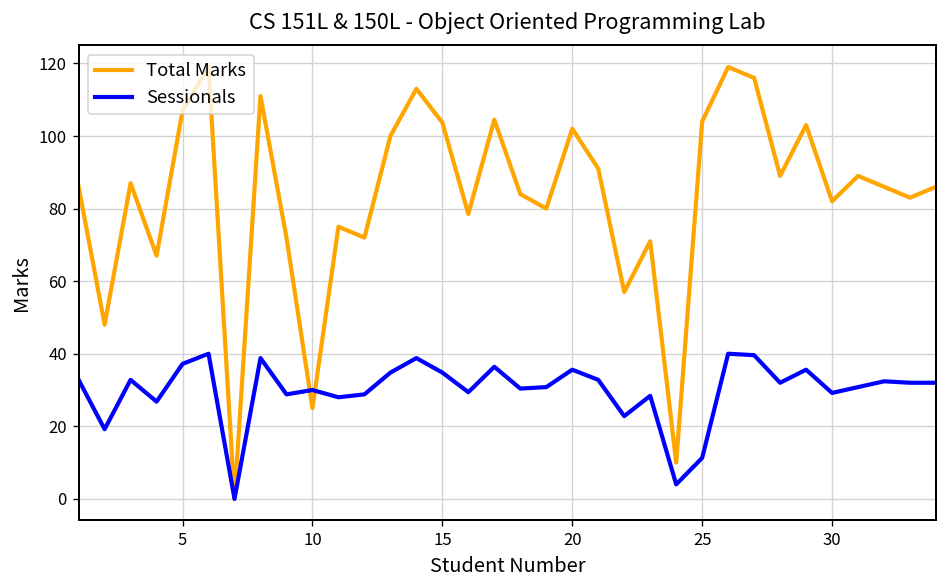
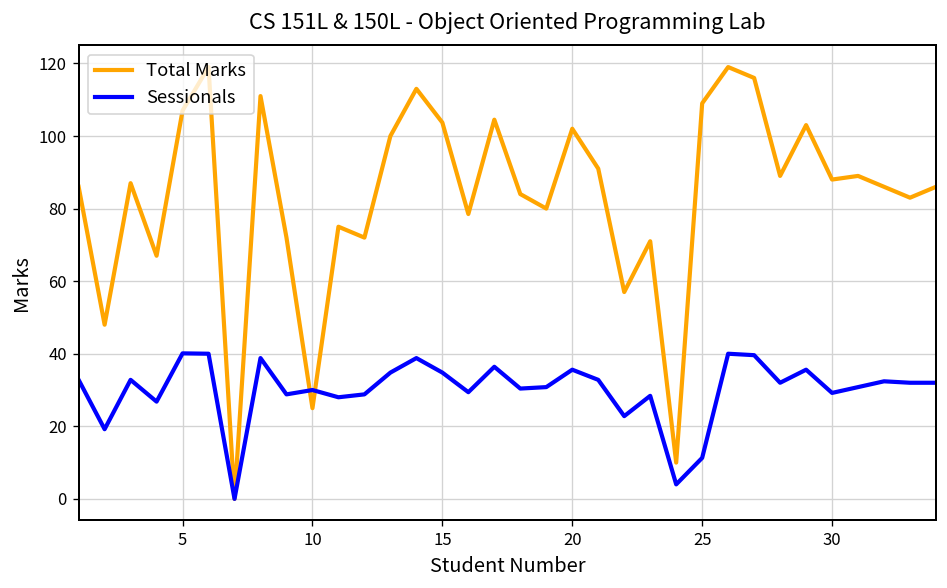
Sessionals, 5: 37 -> 40
Total Marks, 25: 104 -> 109
Total Marks, 30: 82 -> 88
